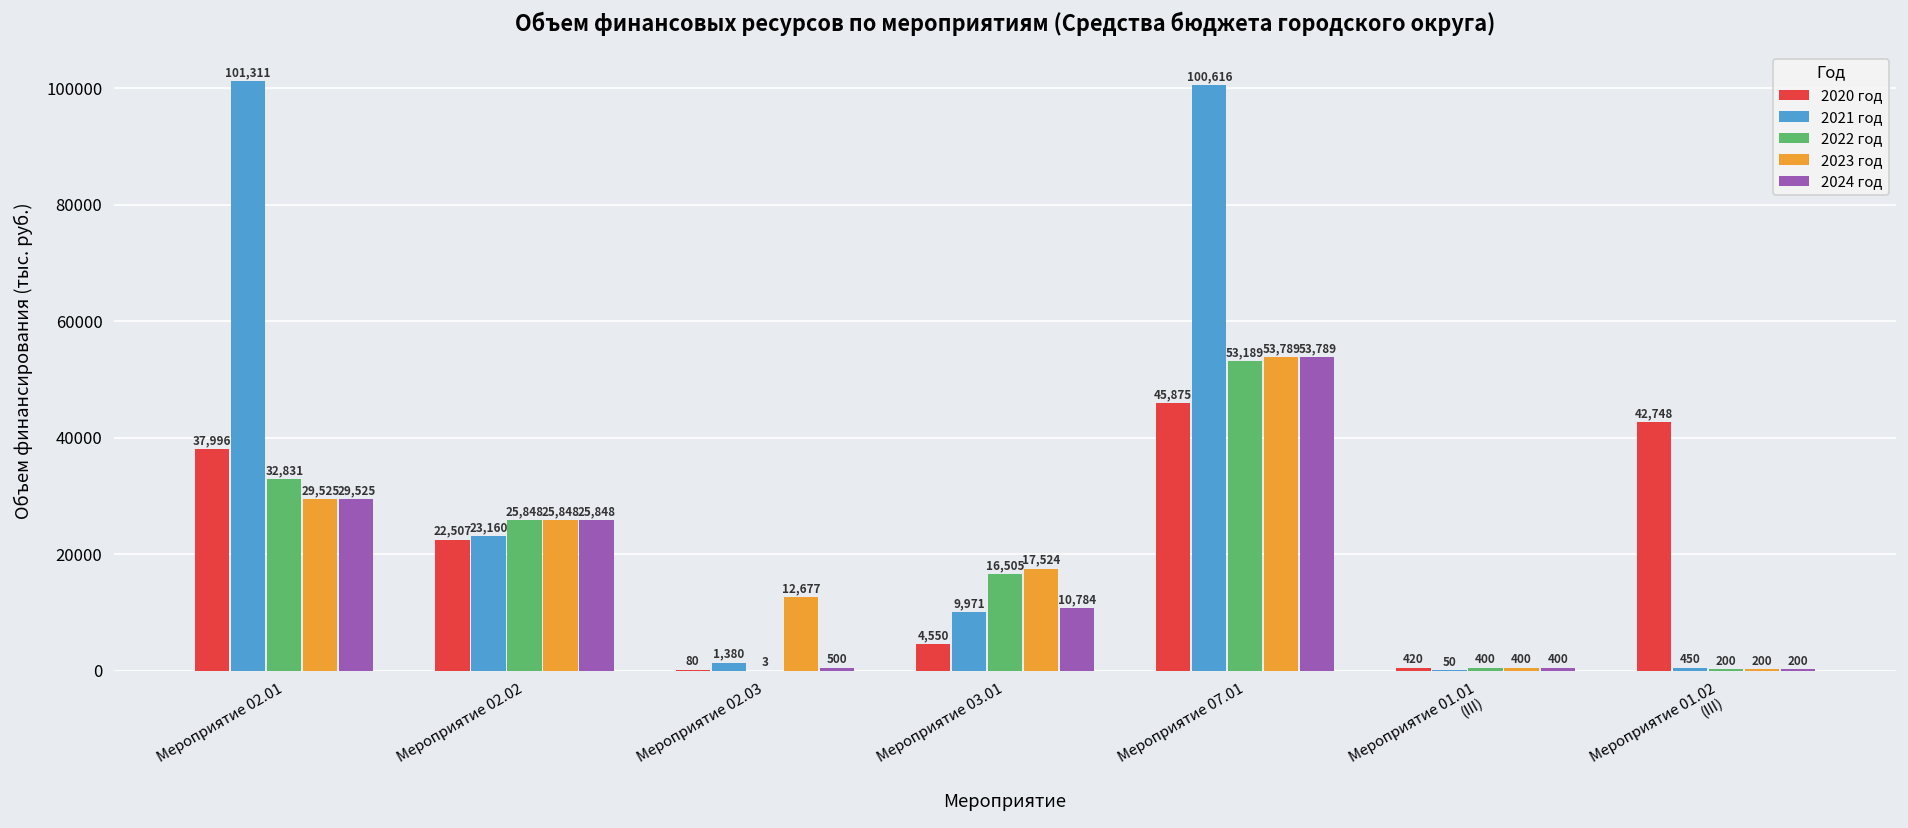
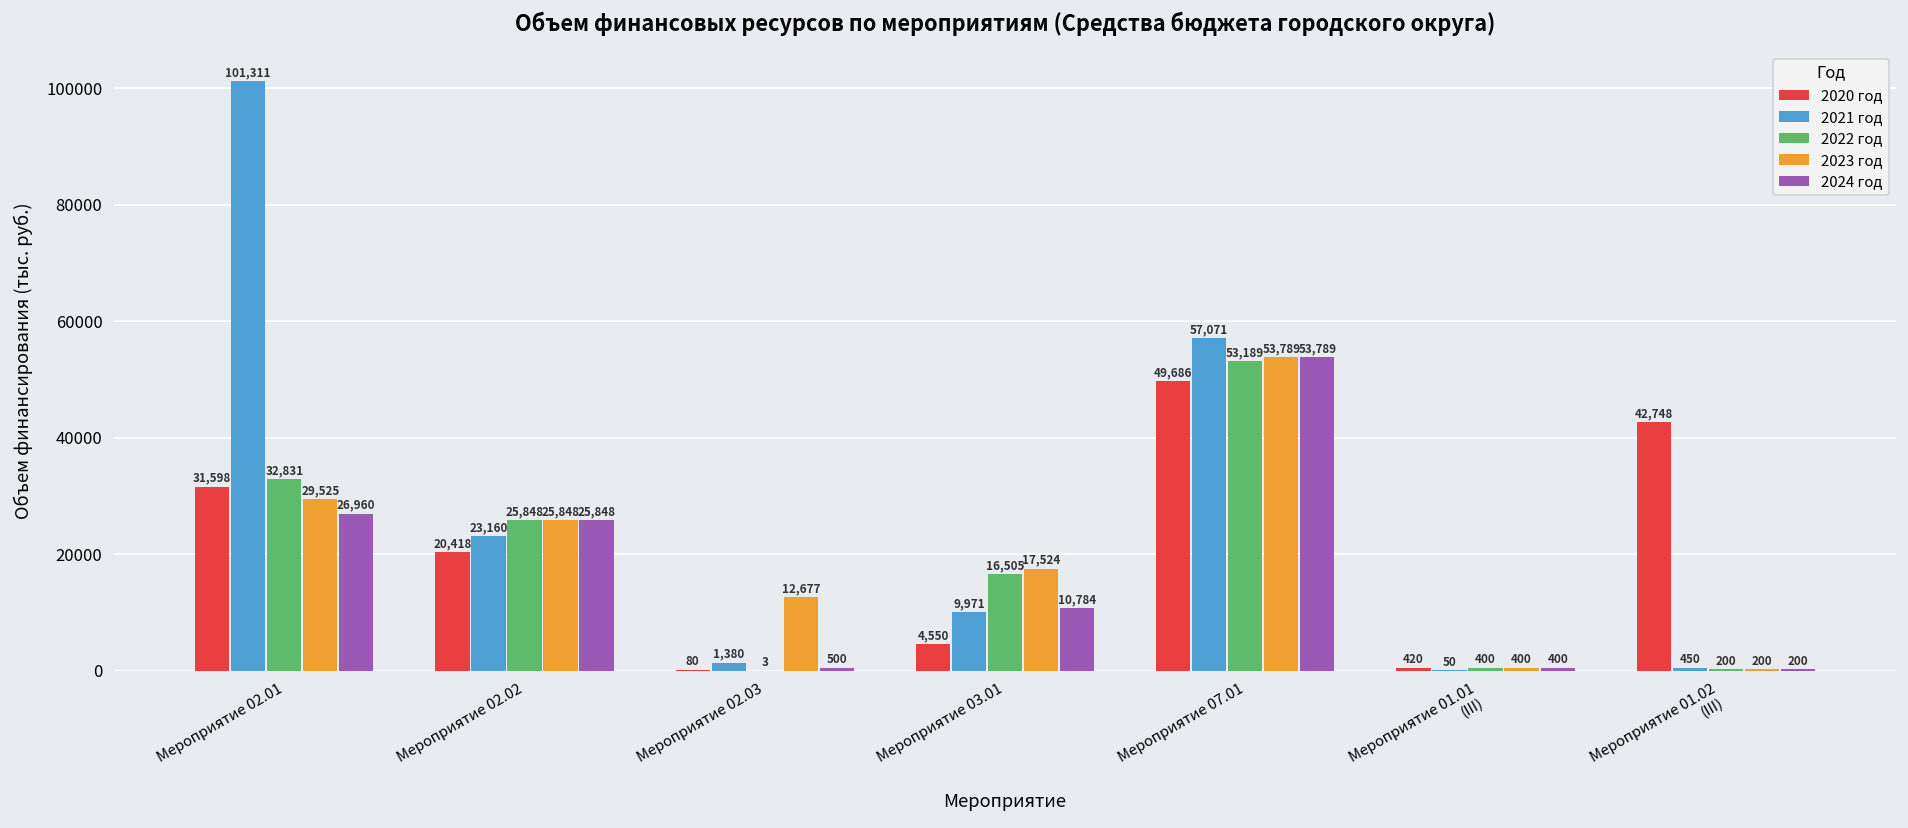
2020 год, Мероприятие 02.01: 37,996 -> 31,598
2024 год, Мероприятие 02.01: 29,525 -> 26,960
2020 год, Мероприятие 02.02: 22,507 -> 20,418
2020 год, Мероприятие 07.01: 45,875 -> 49,686
2021 год, Мероприятие 07.01: 100,616 -> 57,071
